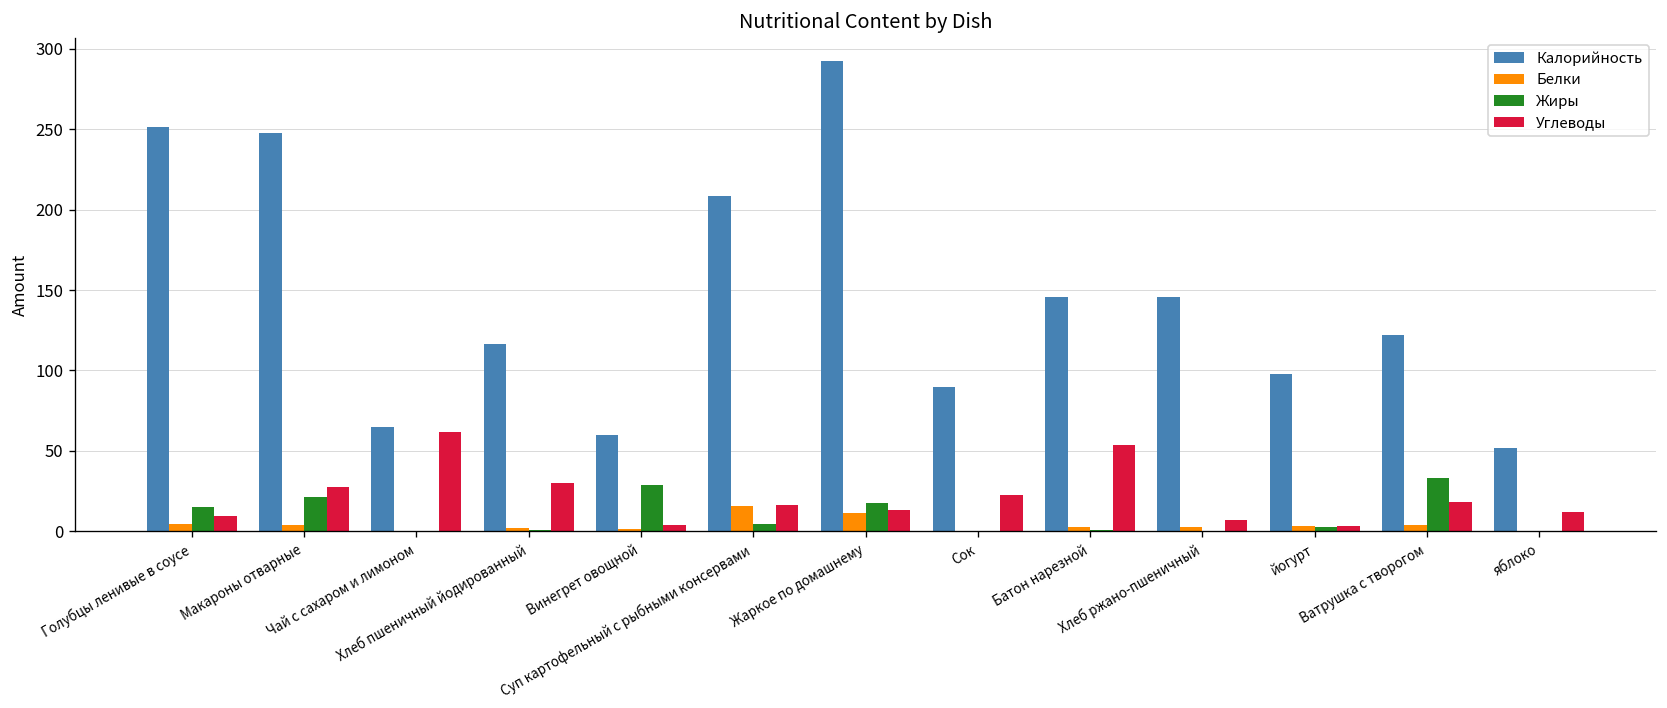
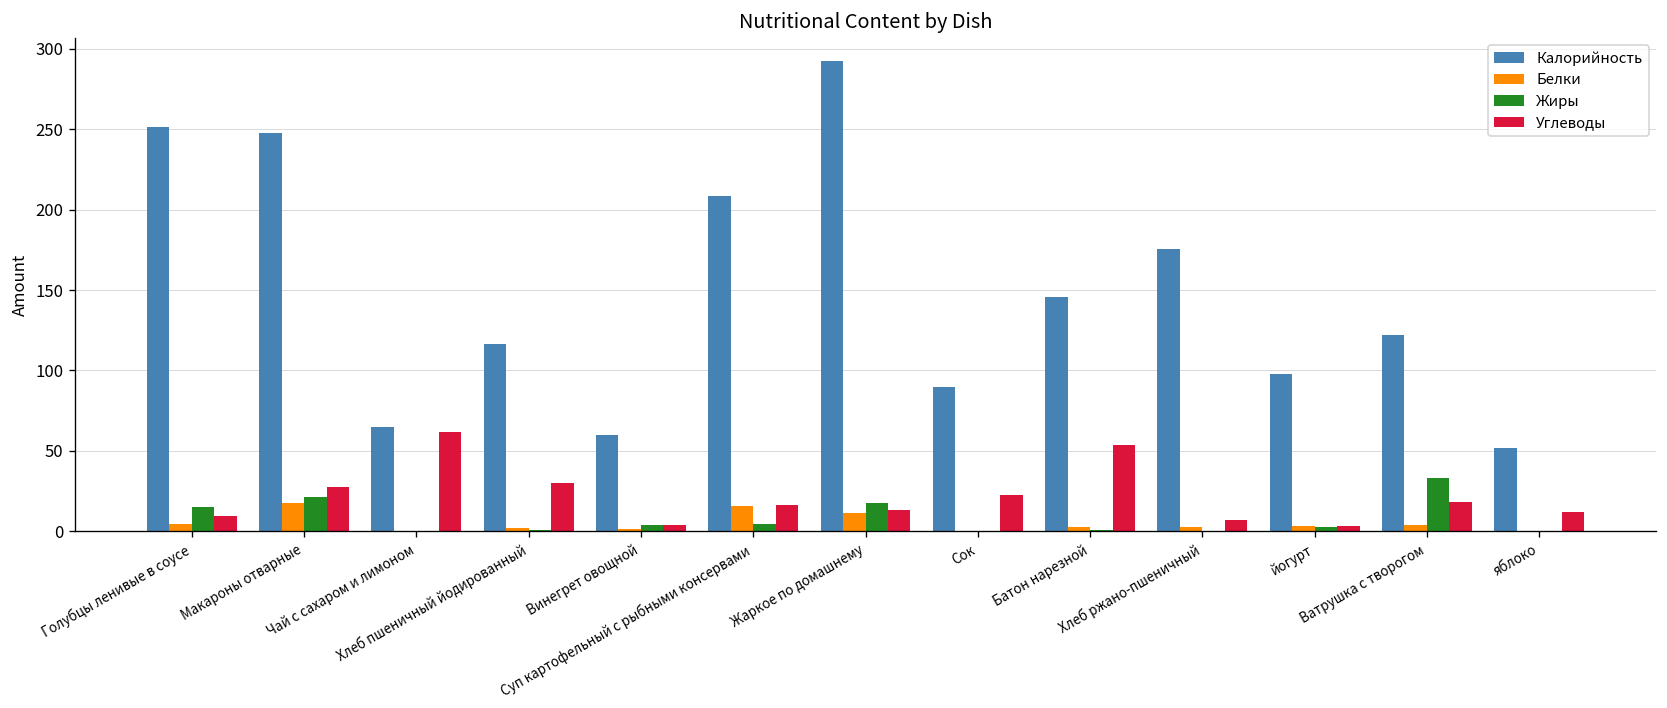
Белки, Макароны отварные: 4 -> 18
Жиры, Винегрет овощной: 29 -> 4
Калорийность, Хлеб ржано-пшеничный: 146 -> 176
